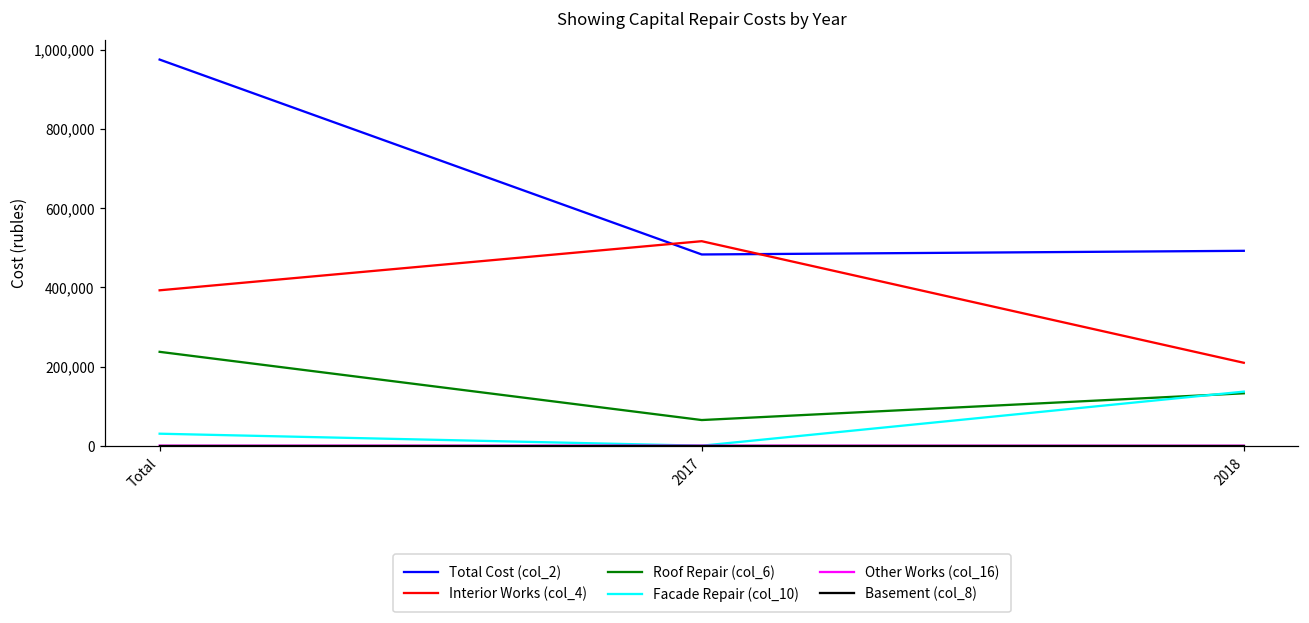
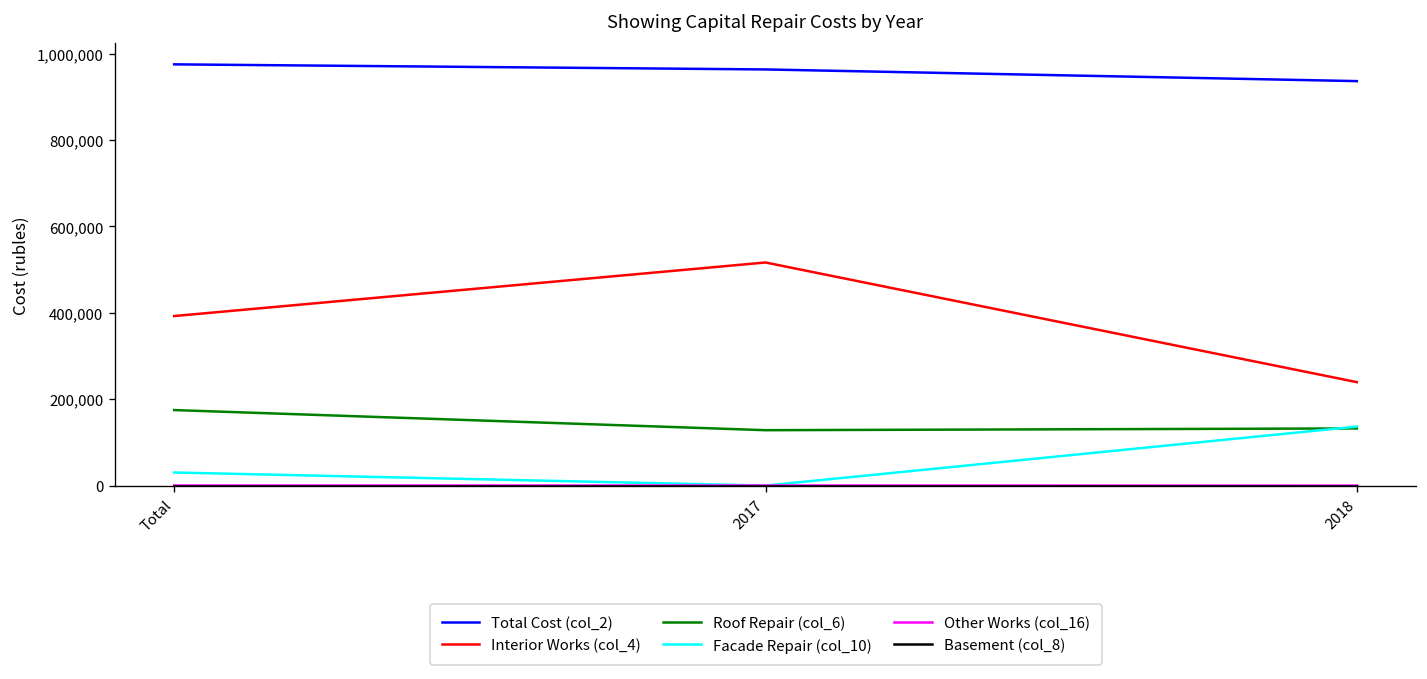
Roof Repair (col_6), Total: 240,000 -> 170,000
Total Cost (col_2), 2017: 480,000 -> 960,000
Roof Repair (col_6), 2017: 60,000 -> 130,000
Total Cost (col_2), 2018: 490,000 -> 940,000
Interior Works (col_4), 2018: 210,000 -> 240,000
